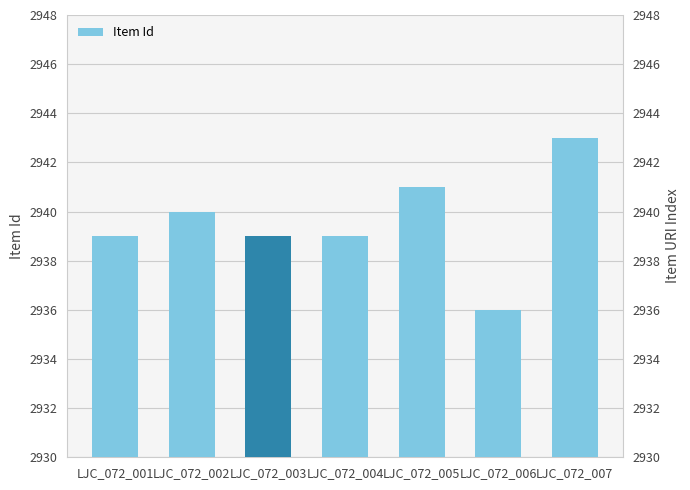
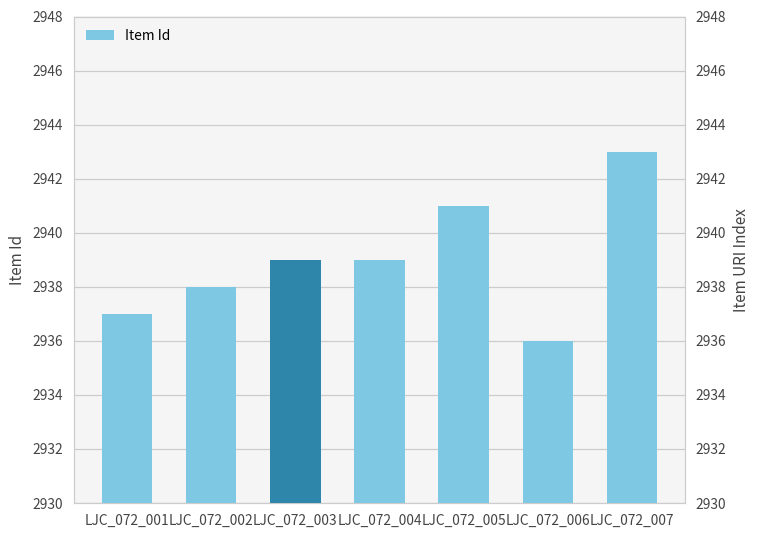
LJC_072_001: 2939 -> 2937
LJC_072_002: 2940 -> 2938
